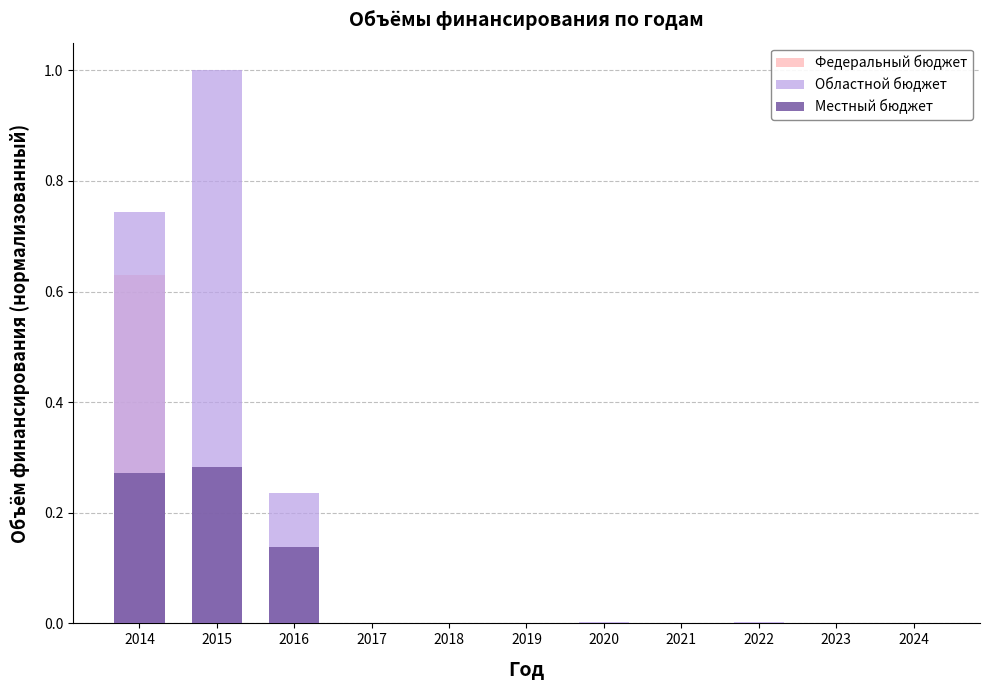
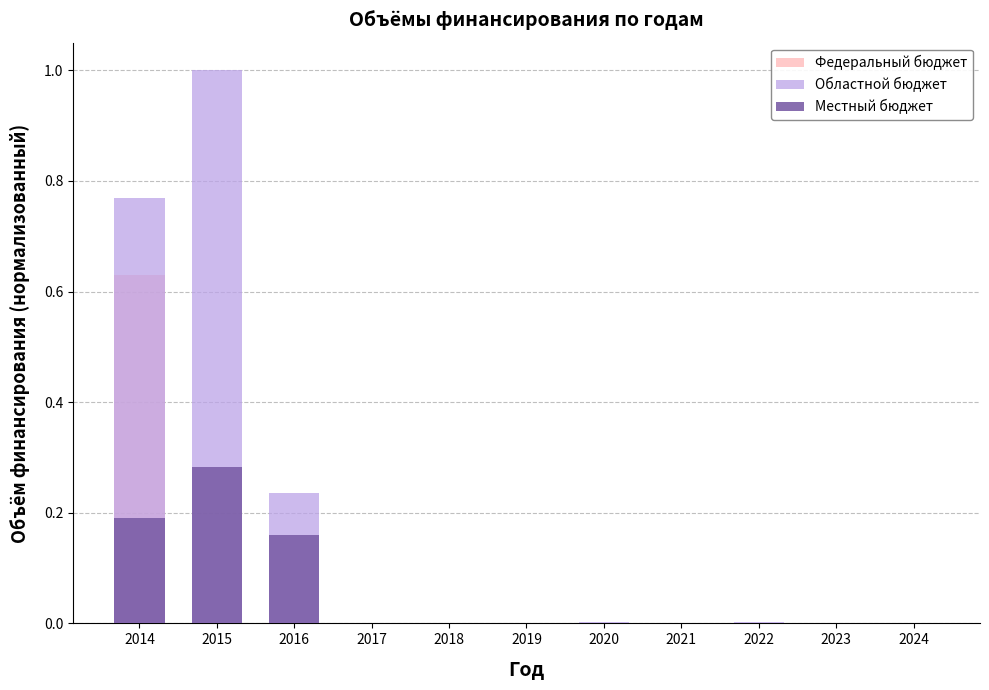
Областной бюджет, 2014: 0.74 -> 0.77
Местный бюджет, 2014: 0.27 -> 0.19
Местный бюджет, 2016: 0.14 -> 0.16
